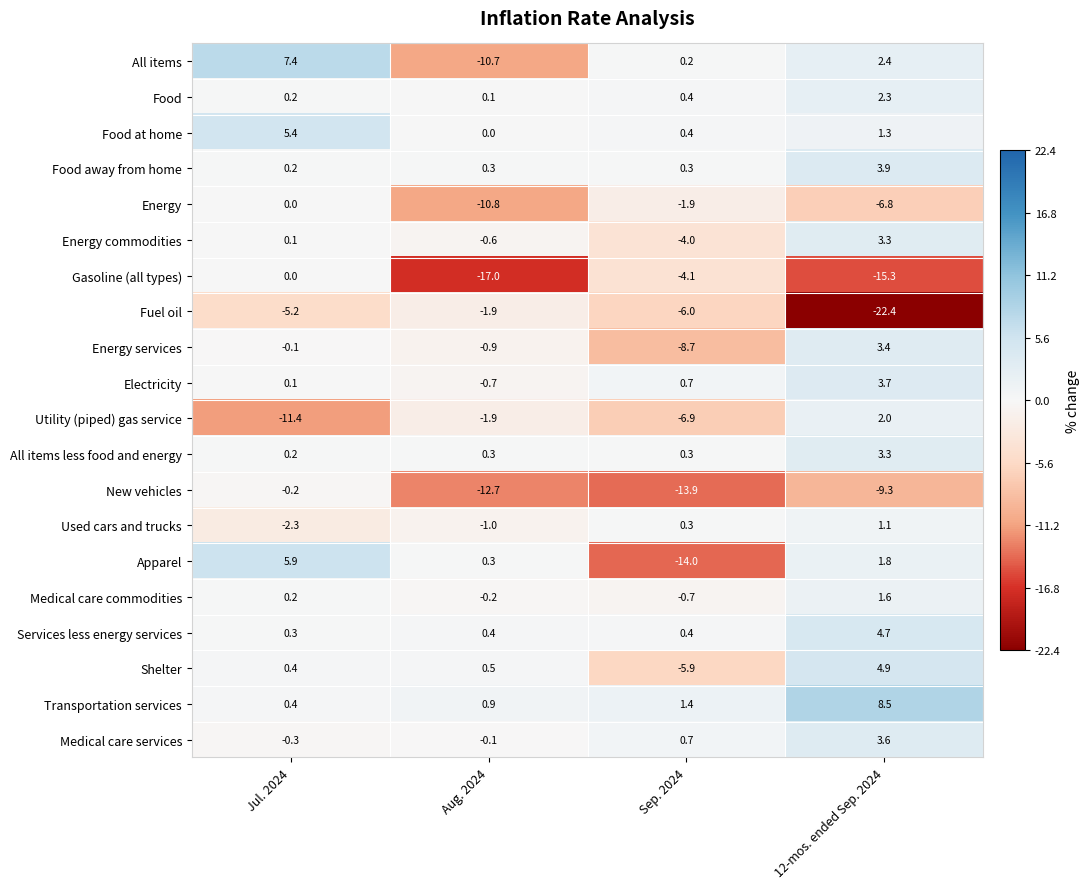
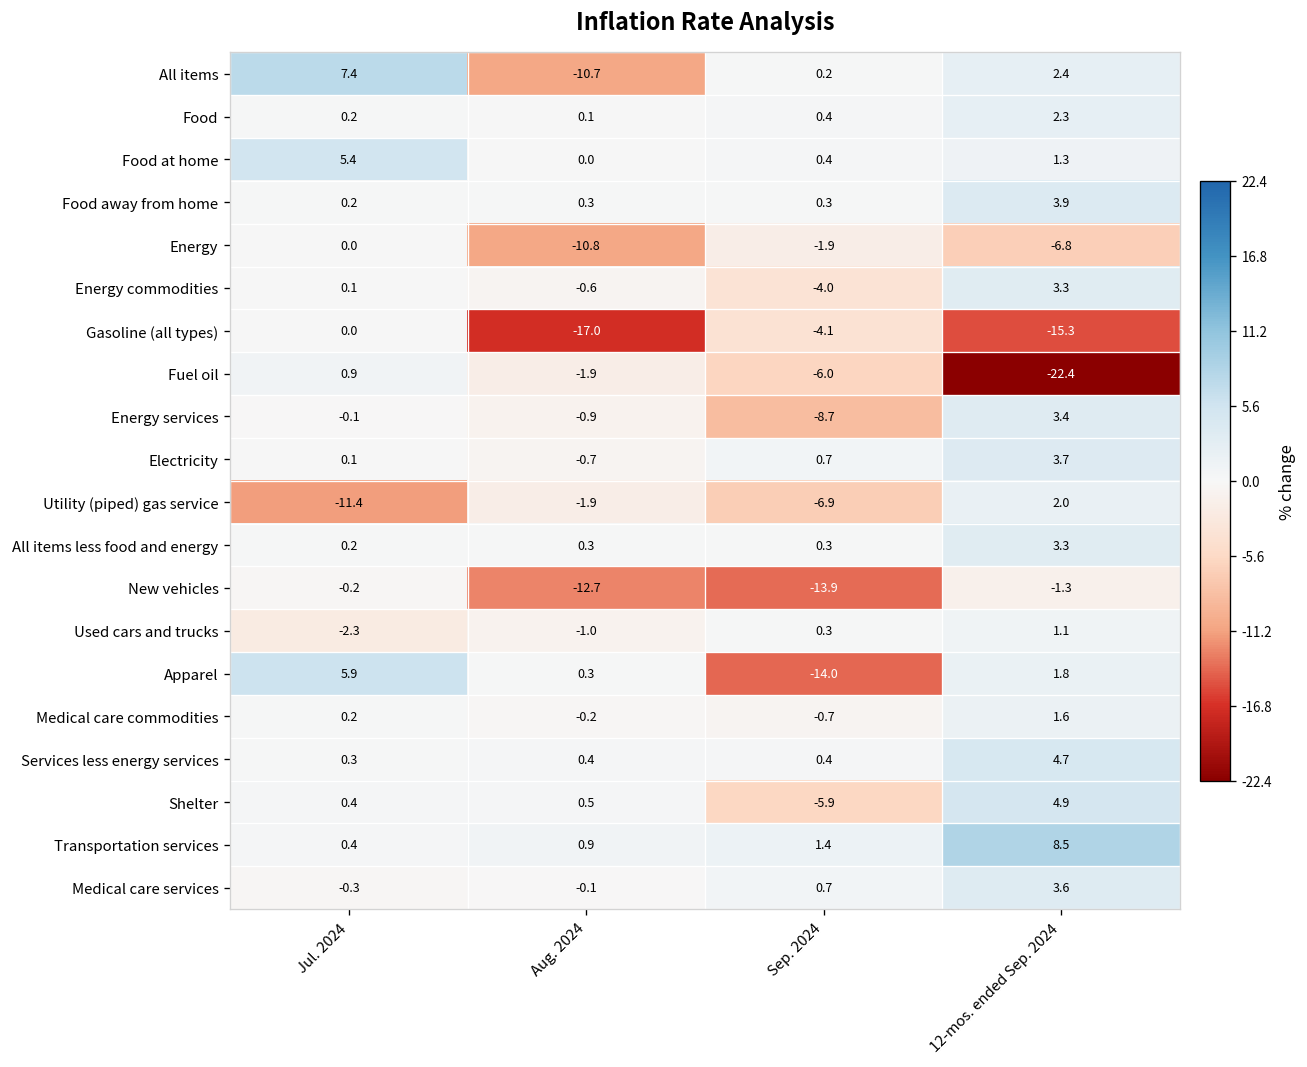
Fuel oil, Jul. 2024: -5.2 -> 0.9
New vehicles, 12-mos. ended Sep. 2024: -9.3 -> -1.3
